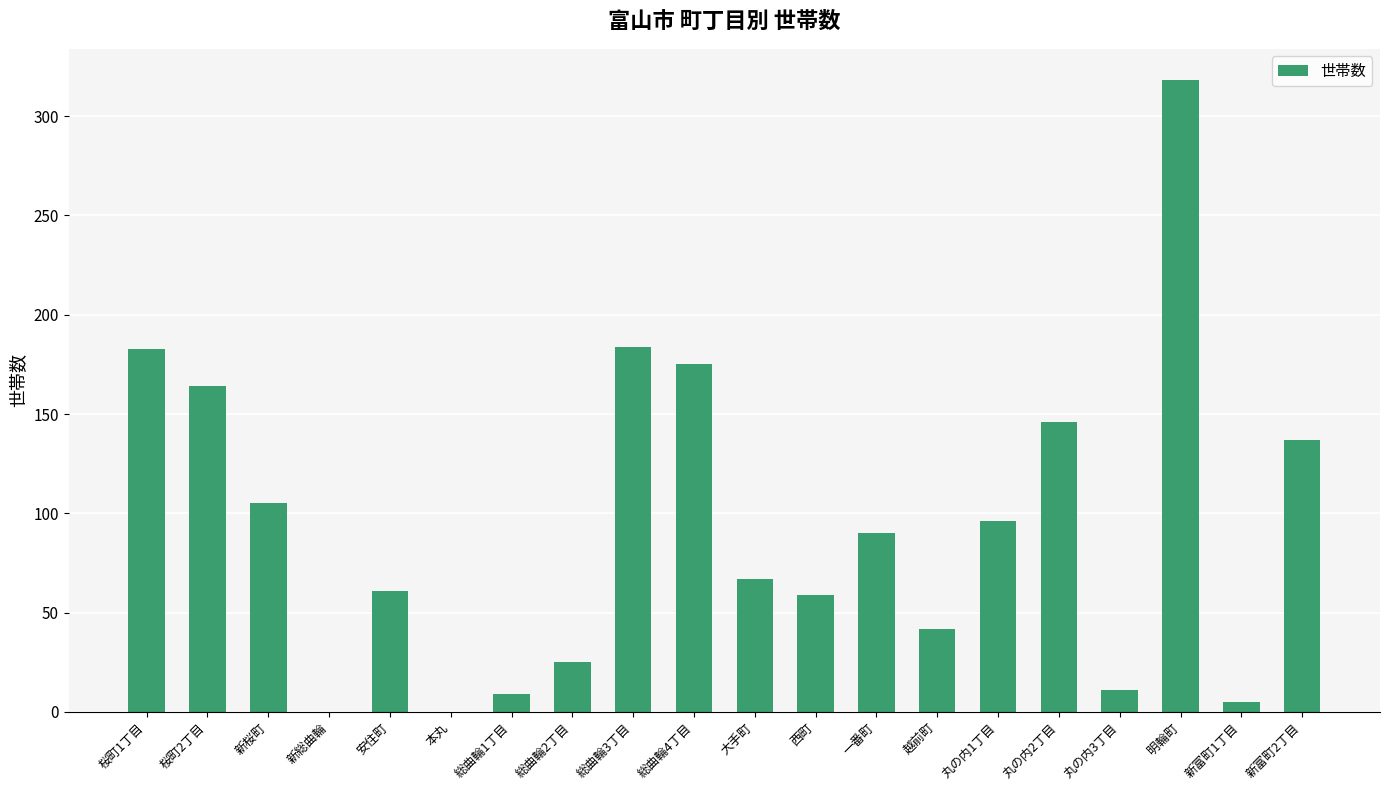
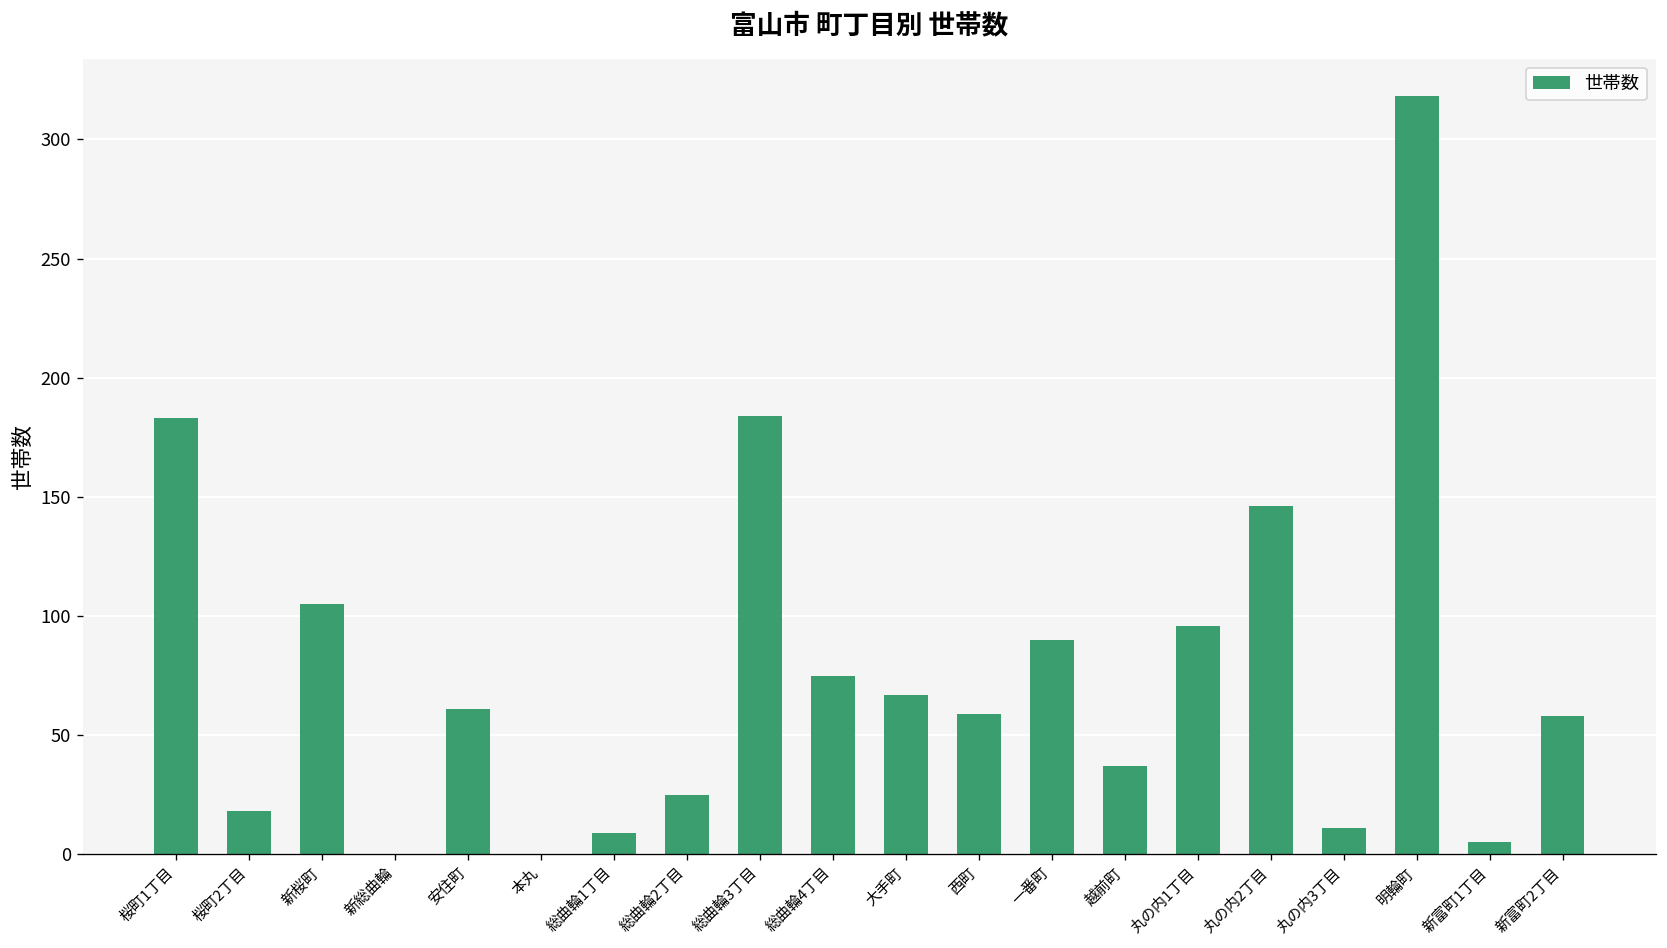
桜町2丁目: 164 -> 18
総曲輪4丁目: 175 -> 75
越前町: 42 -> 37
新富町2丁目: 137 -> 58
